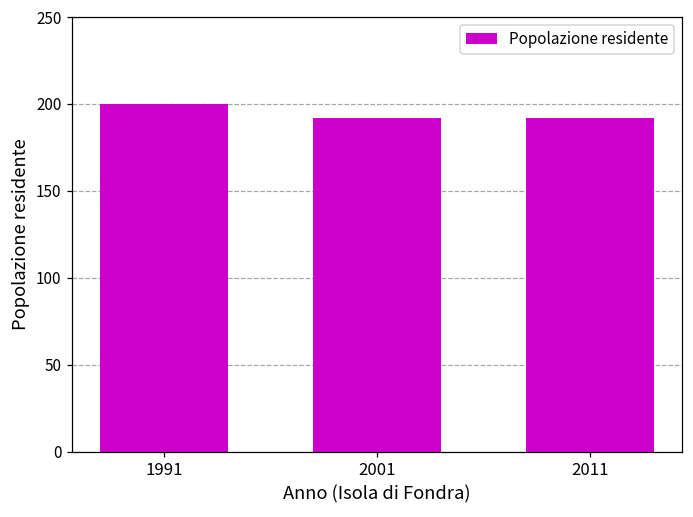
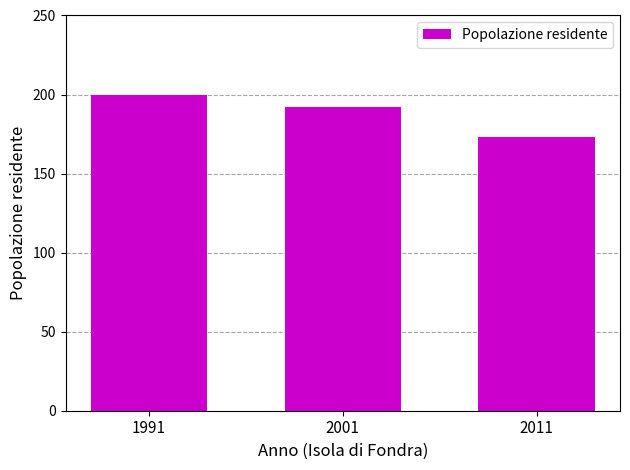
2011: 192 -> 173
